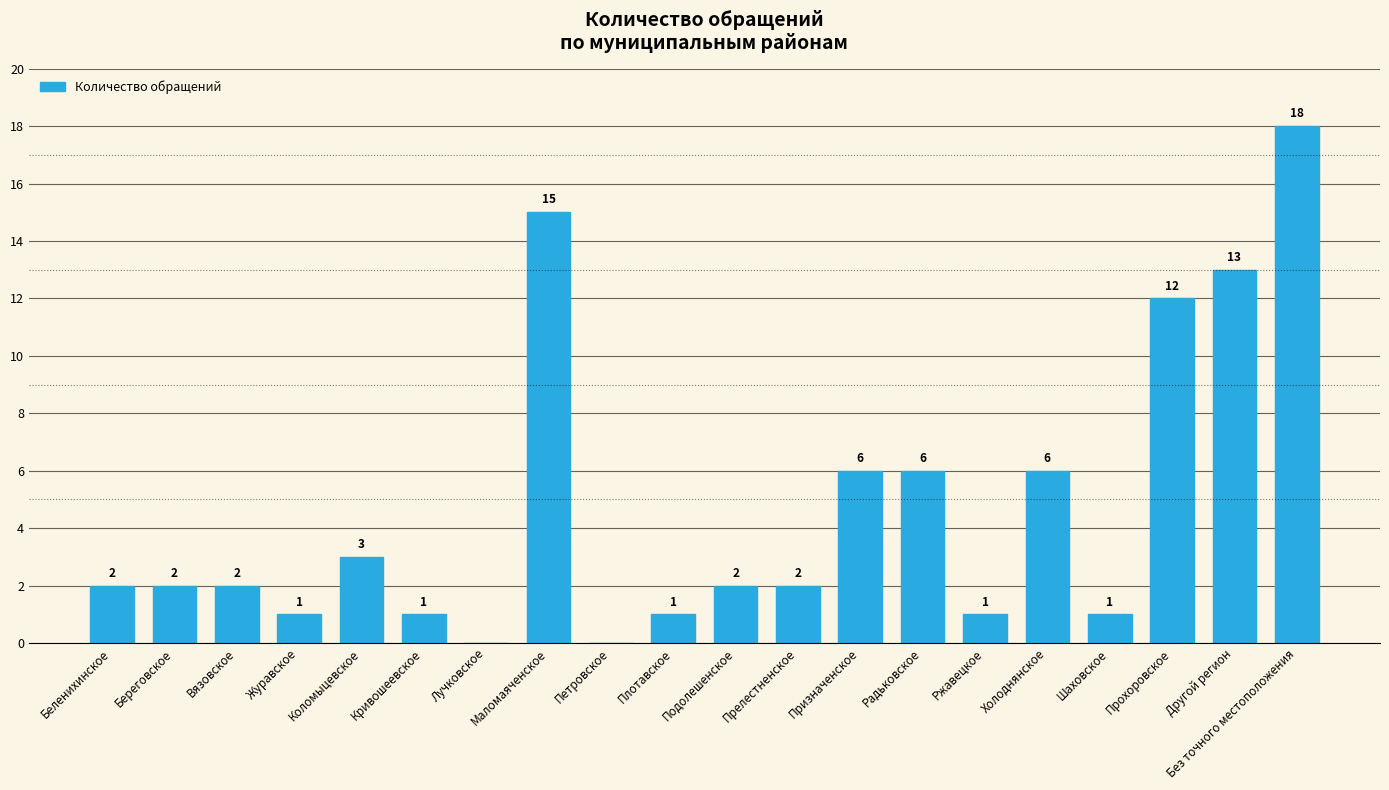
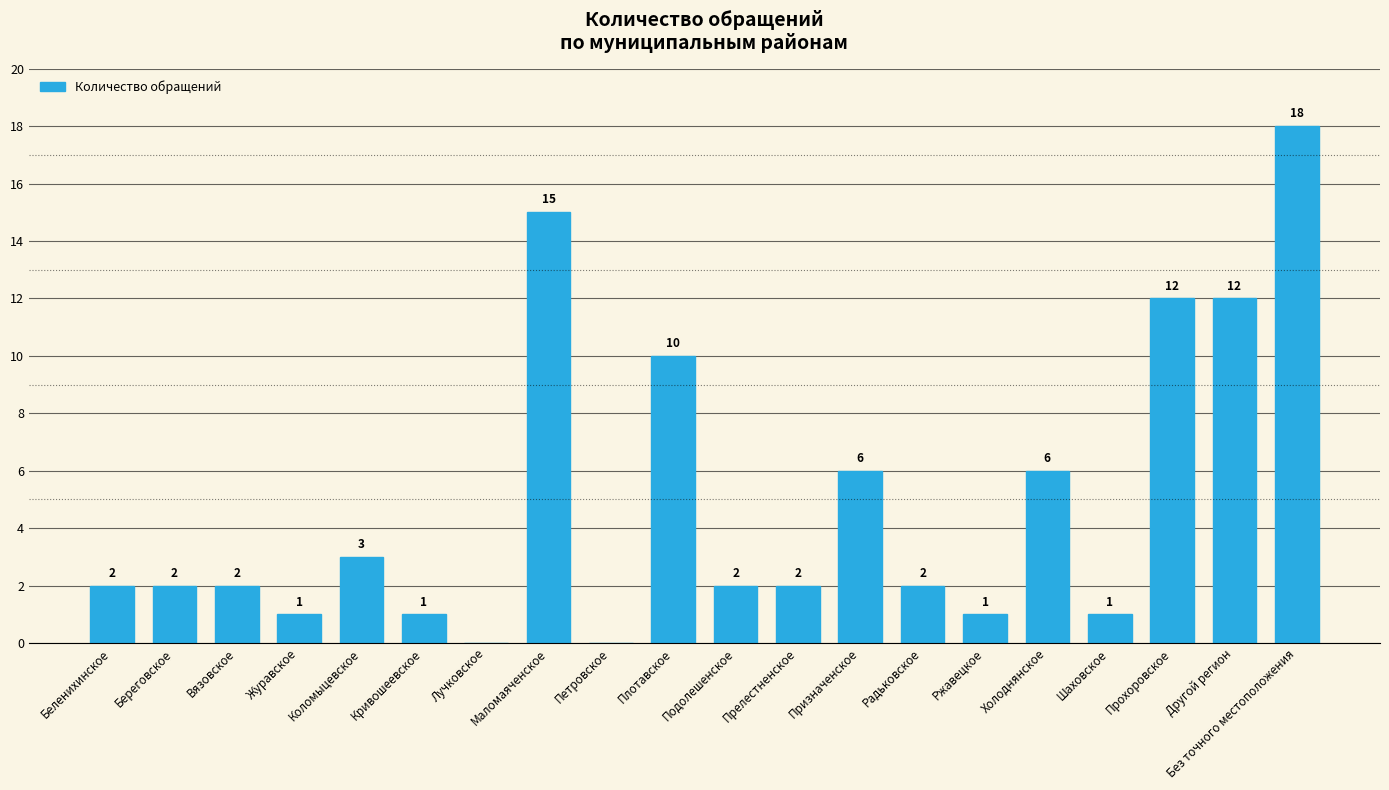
Плотавское: 1 -> 10
Радьковское: 6 -> 2
Другой регион: 13 -> 12
